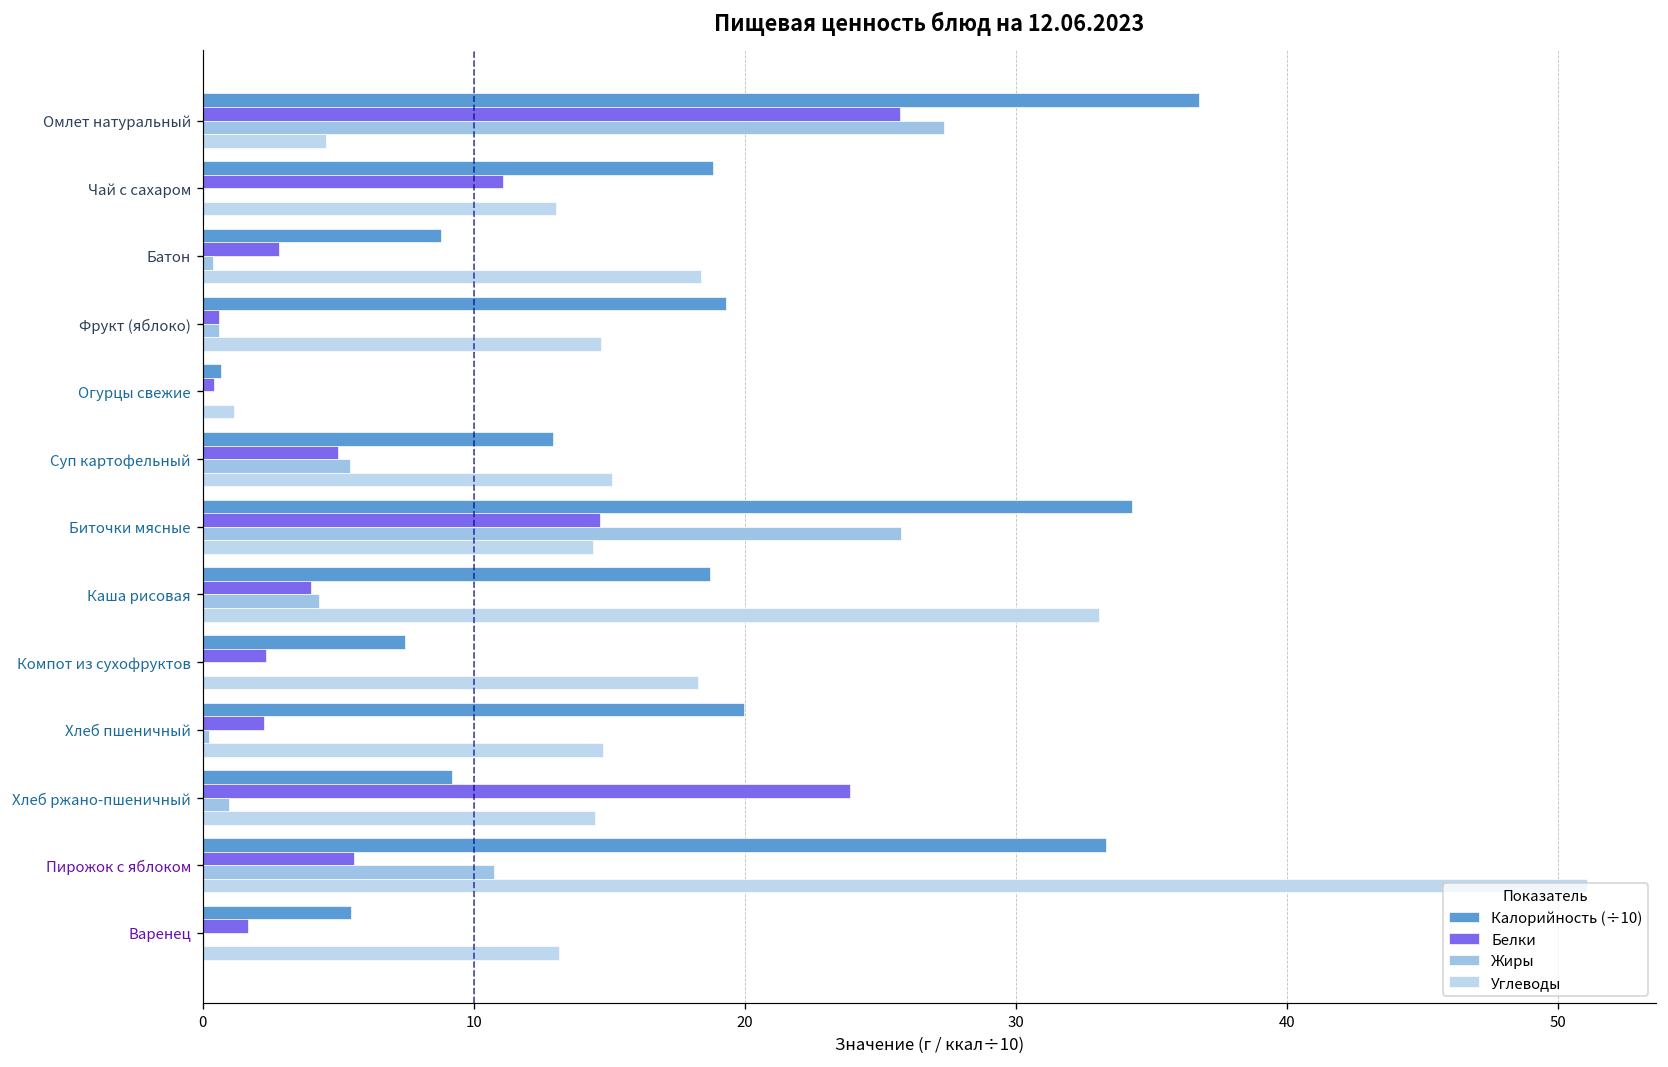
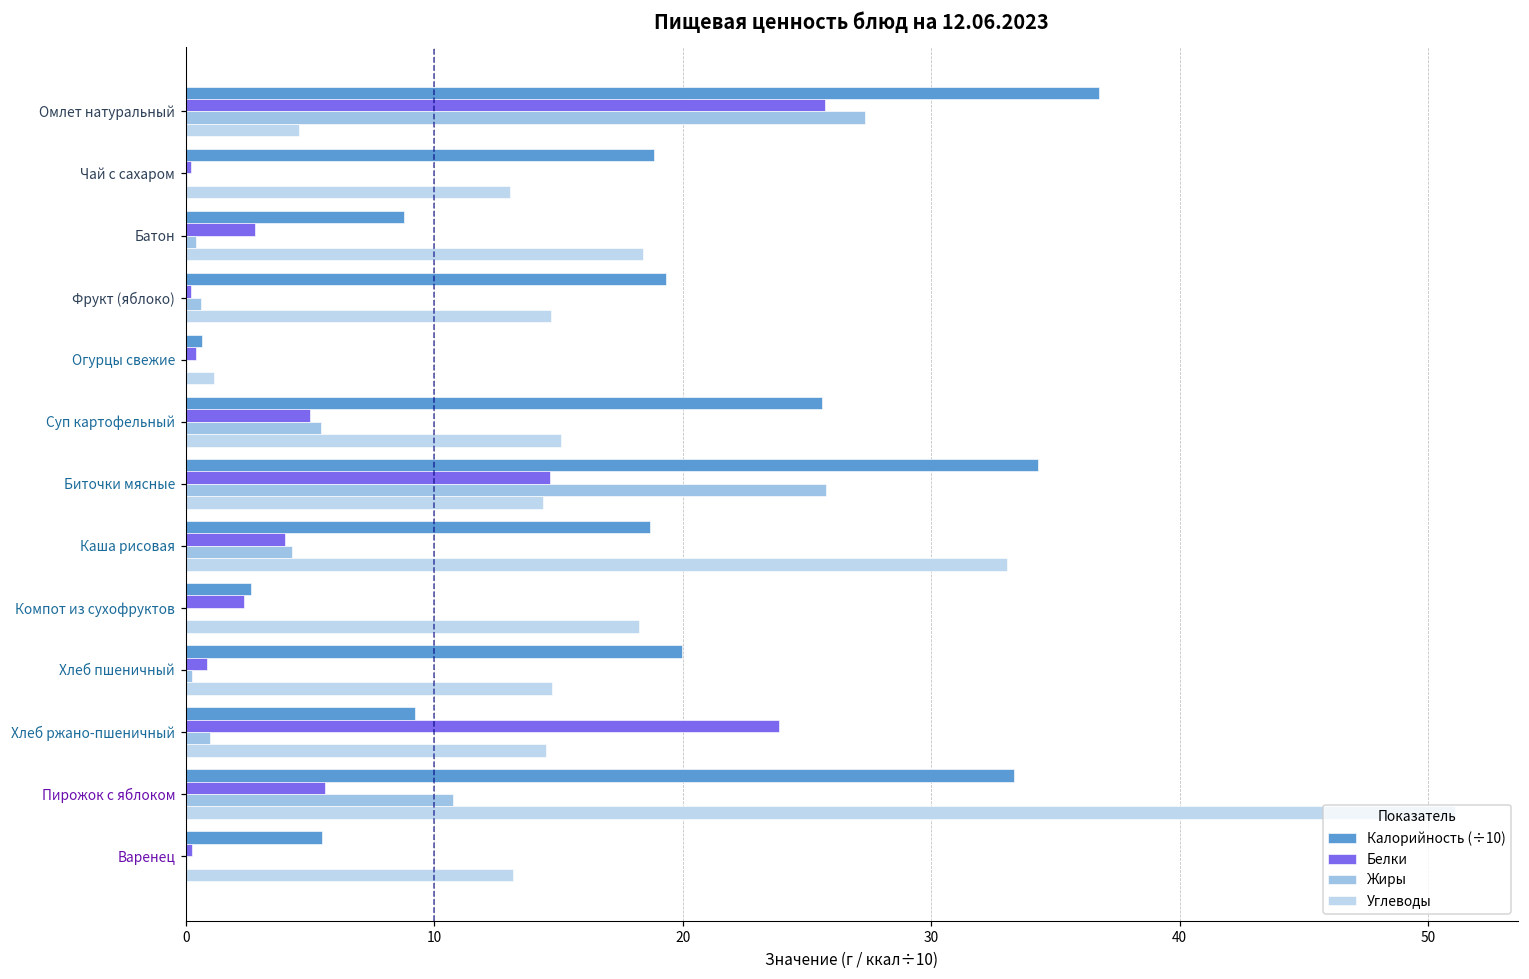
Белки, Чай с сахаром: 11.1 -> 0.2
Белки, Фрукт (яблоко): 0.6 -> 0.2
Калорийность (÷10), Суп картофельный: 12.9 -> 25.6
Калорийность (÷10), Компот из сухофруктов: 7.5 -> 2.6
Белки, Хлеб пшеничный: 2.3 -> 0.8
Белки, Варенец: 1.7 -> 0.2
